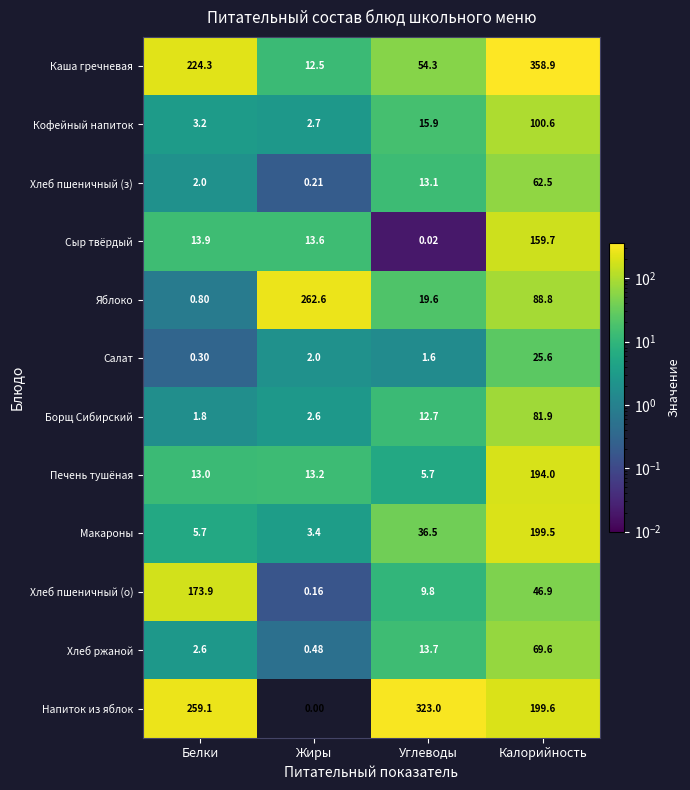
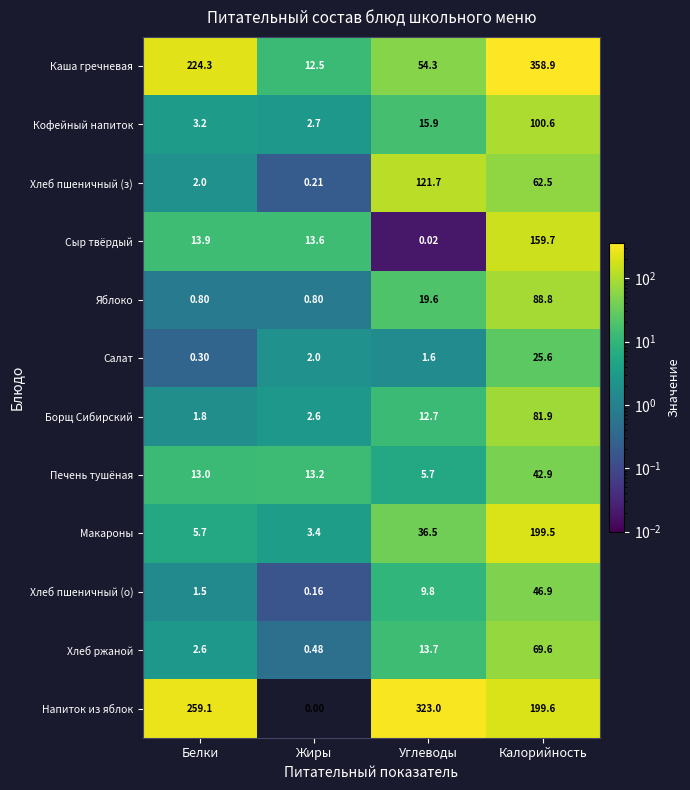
Хлеб пшеничный (з), Углеводы: 13.1 -> 121.7
Яблоко, Жиры: 262.6 -> 0.80
Печень тушёная, Калорийность: 194.0 -> 42.9
Хлеб пшеничный (о), Белки: 173.9 -> 1.5
